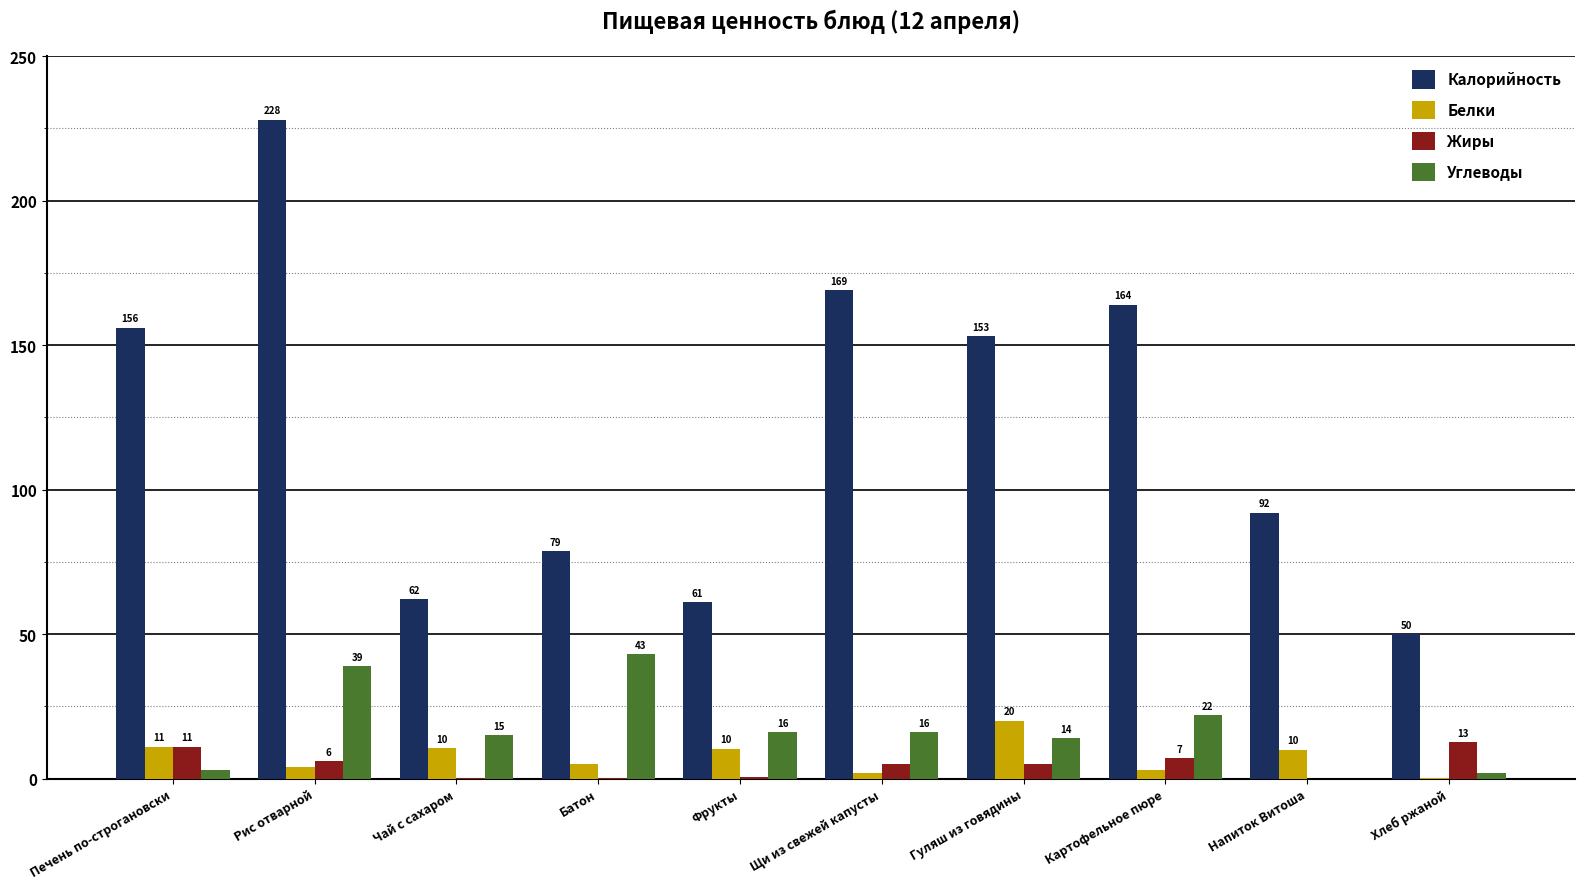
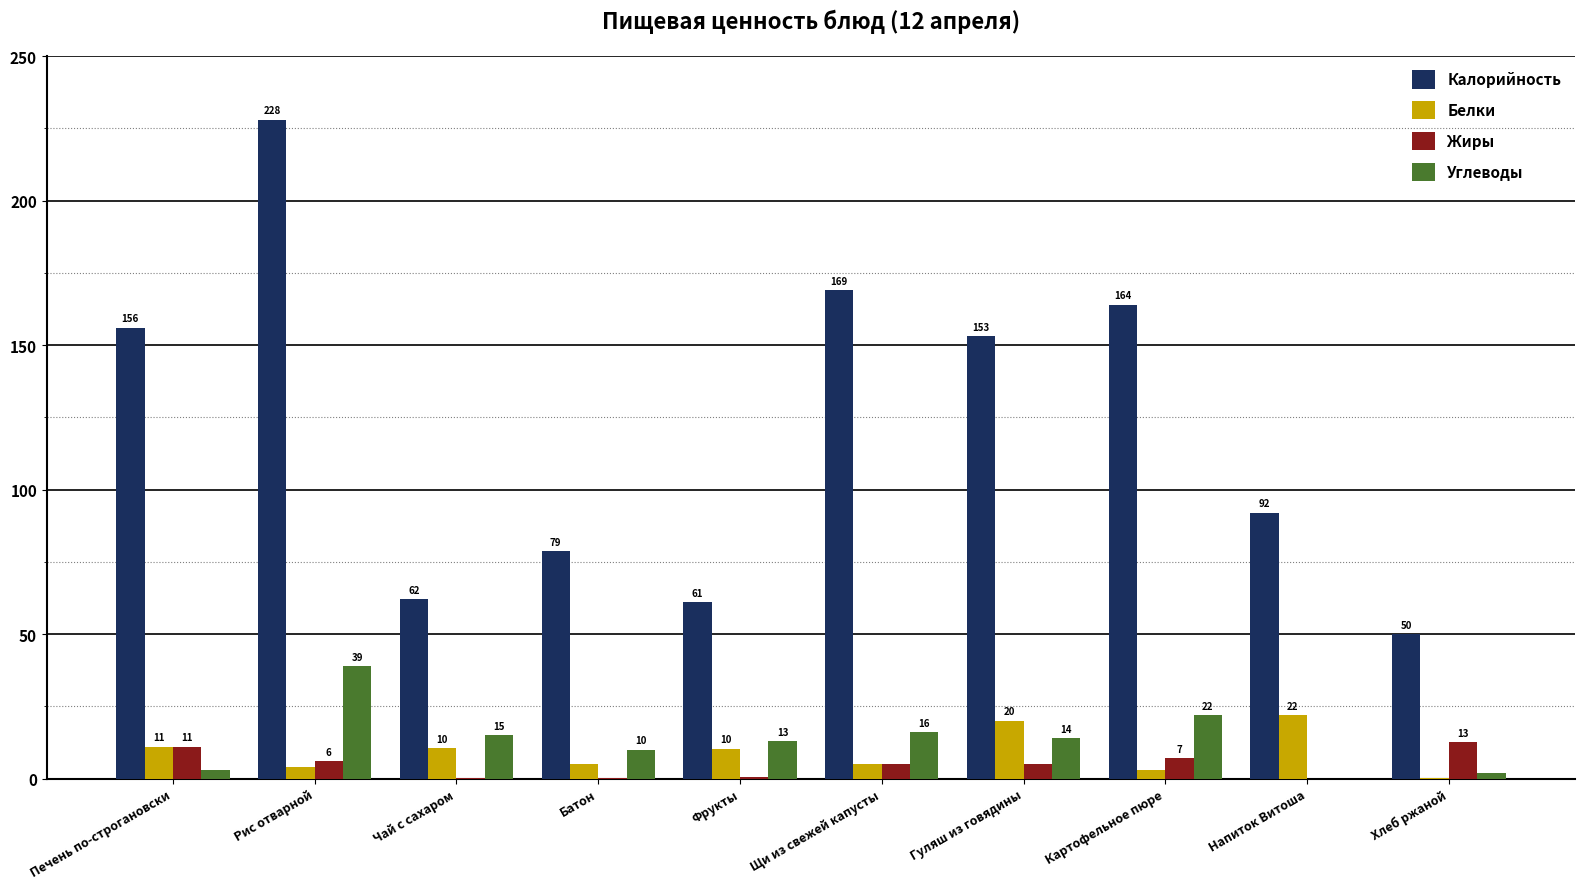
Углеводы, Батон: 43 -> 10
Углеводы, Фрукты: 16 -> 13
Белки, Щи из свежей капусты: 2 -> 5
Белки, Напиток Витоша: 10 -> 22
